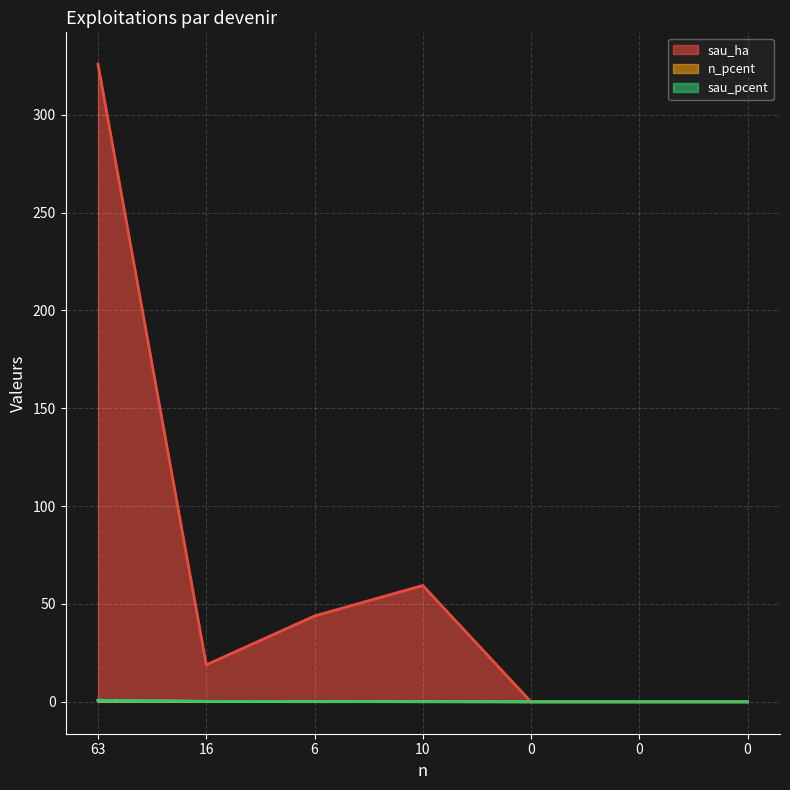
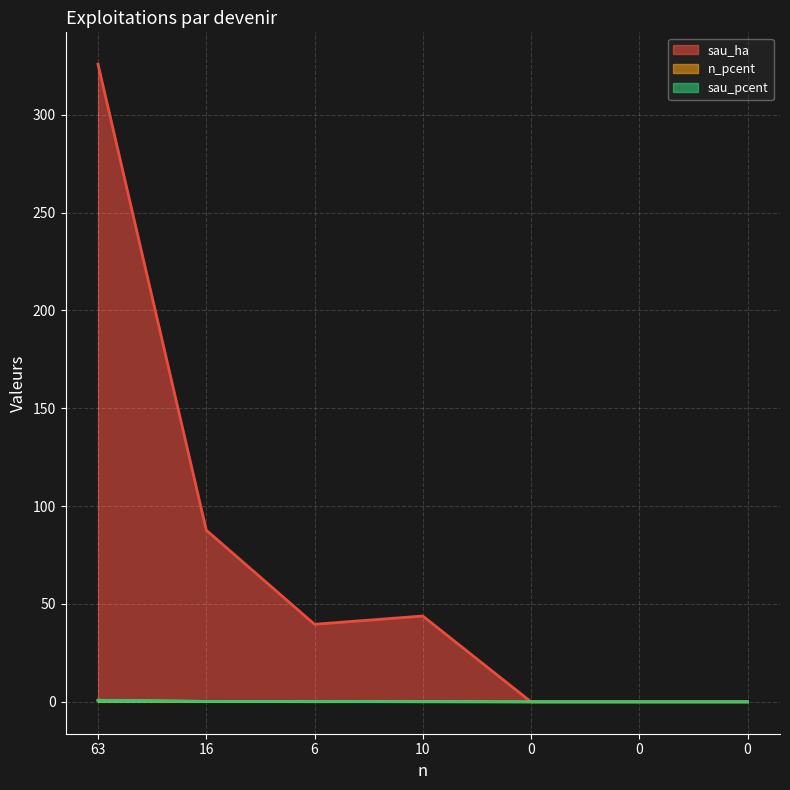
sau_ha, 16: 19 -> 88
sau_ha, 6: 44 -> 40
sau_ha, 10: 59 -> 44
